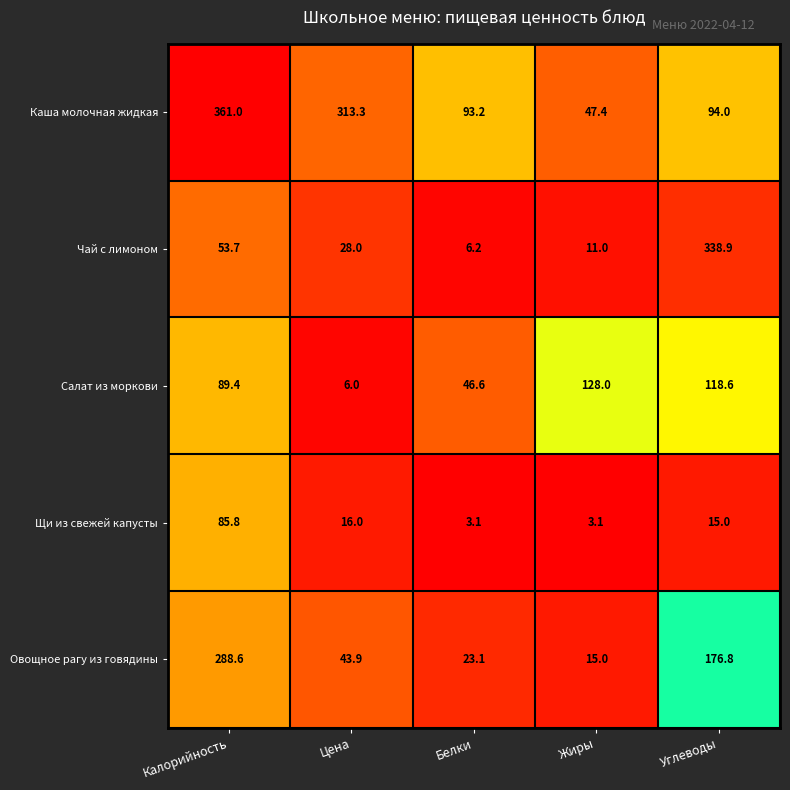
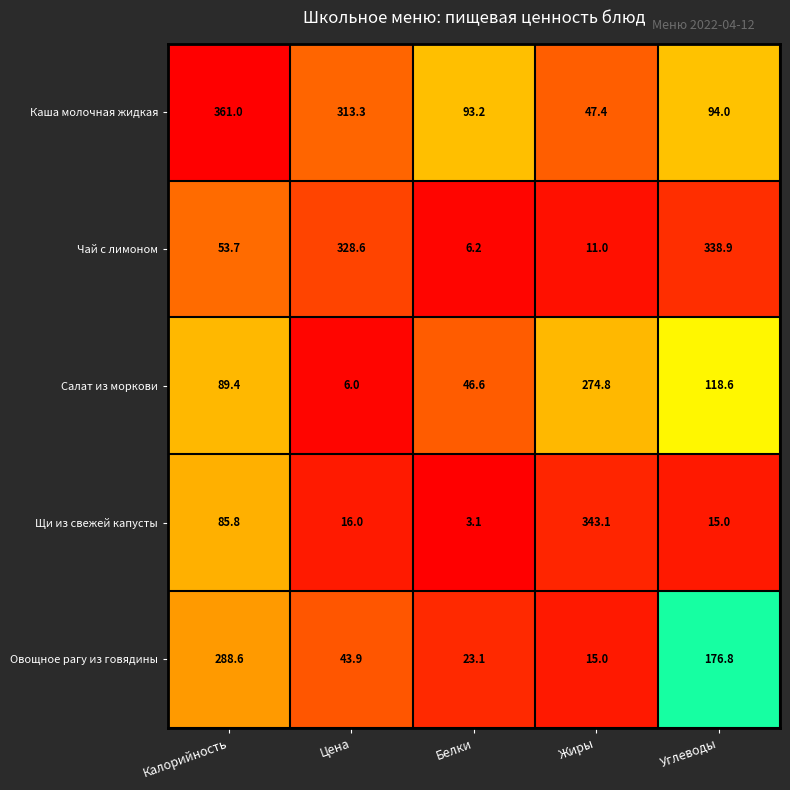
Чай с лимоном, Цена: 28.0 -> 328.6
Салат из моркови, Жиры: 128.0 -> 274.8
Щи из свежей капусты, Жиры: 3.1 -> 343.1
